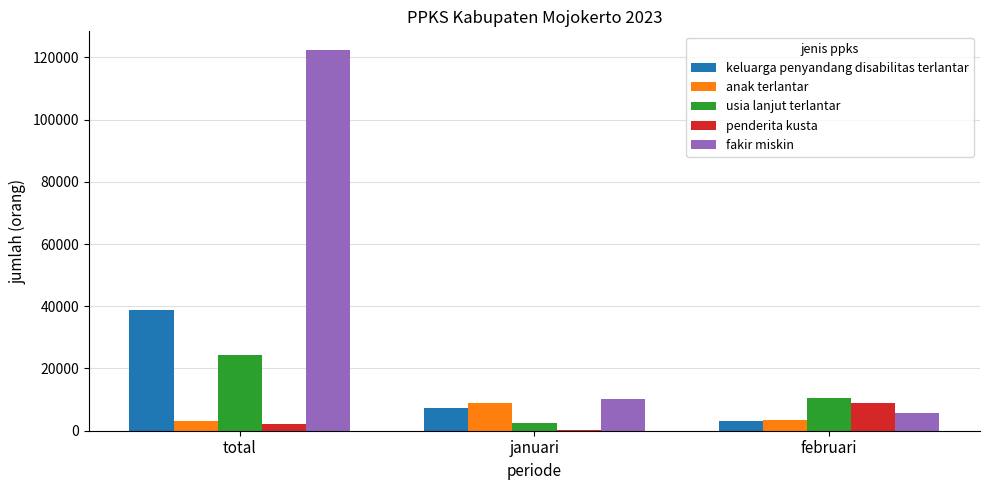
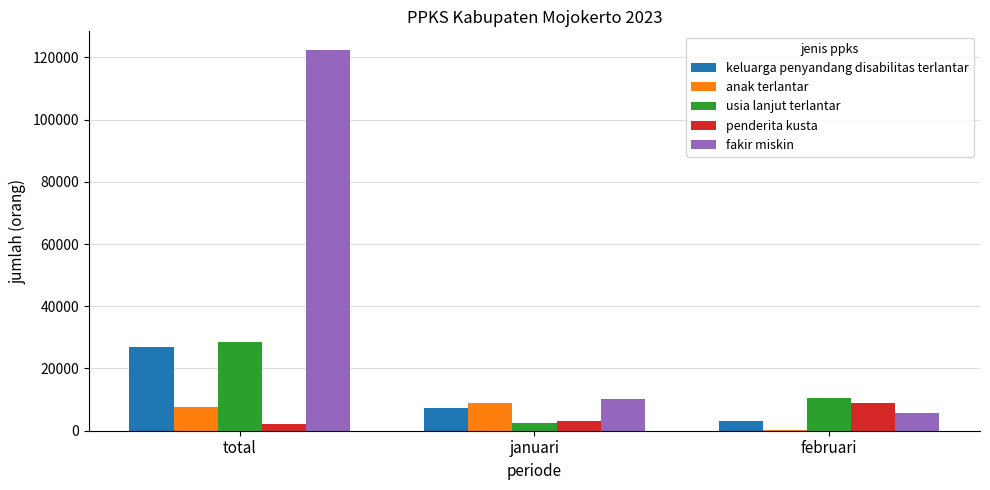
keluarga penyandang disabilitas terlantar, total: 39000 -> 27000
anak terlantar, total: 3000 -> 8000
usia lanjut terlantar, total: 24000 -> 28000
penderita kusta, januari: 0 -> 3000
anak terlantar, februari: 3000 -> 0
